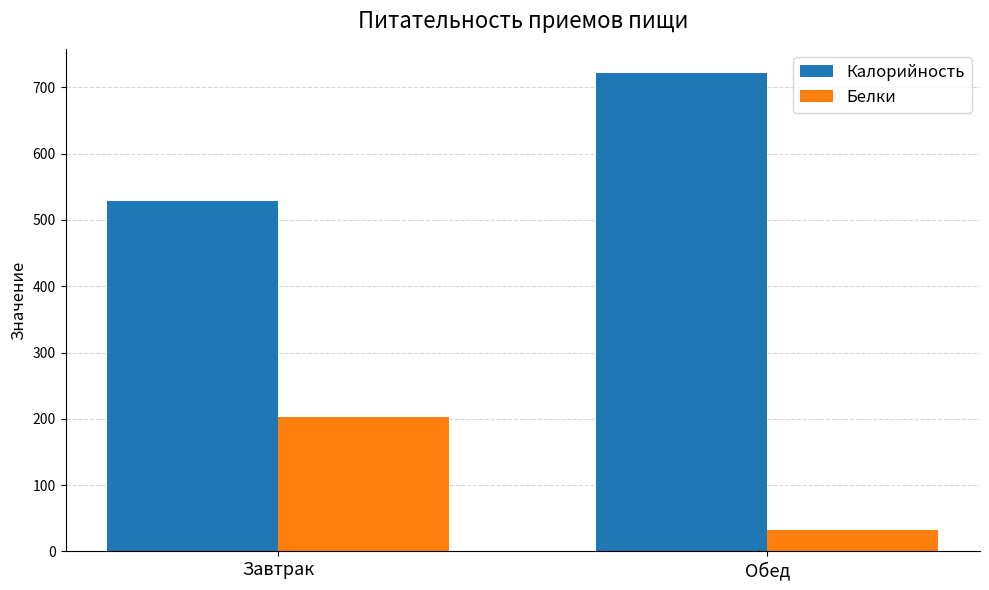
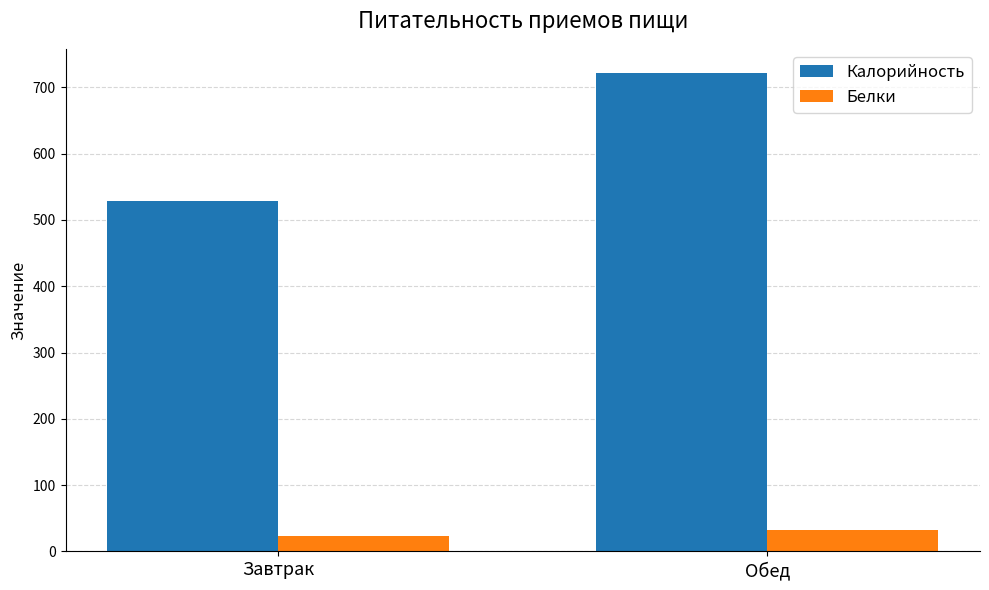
Белки, Завтрак: 200 -> 20
